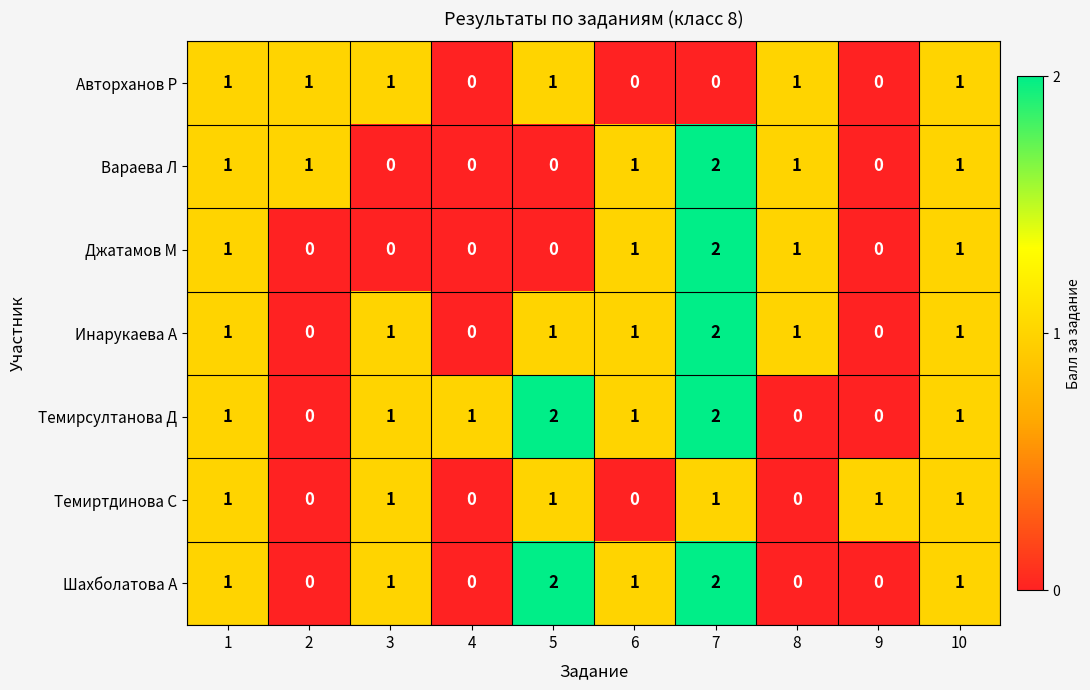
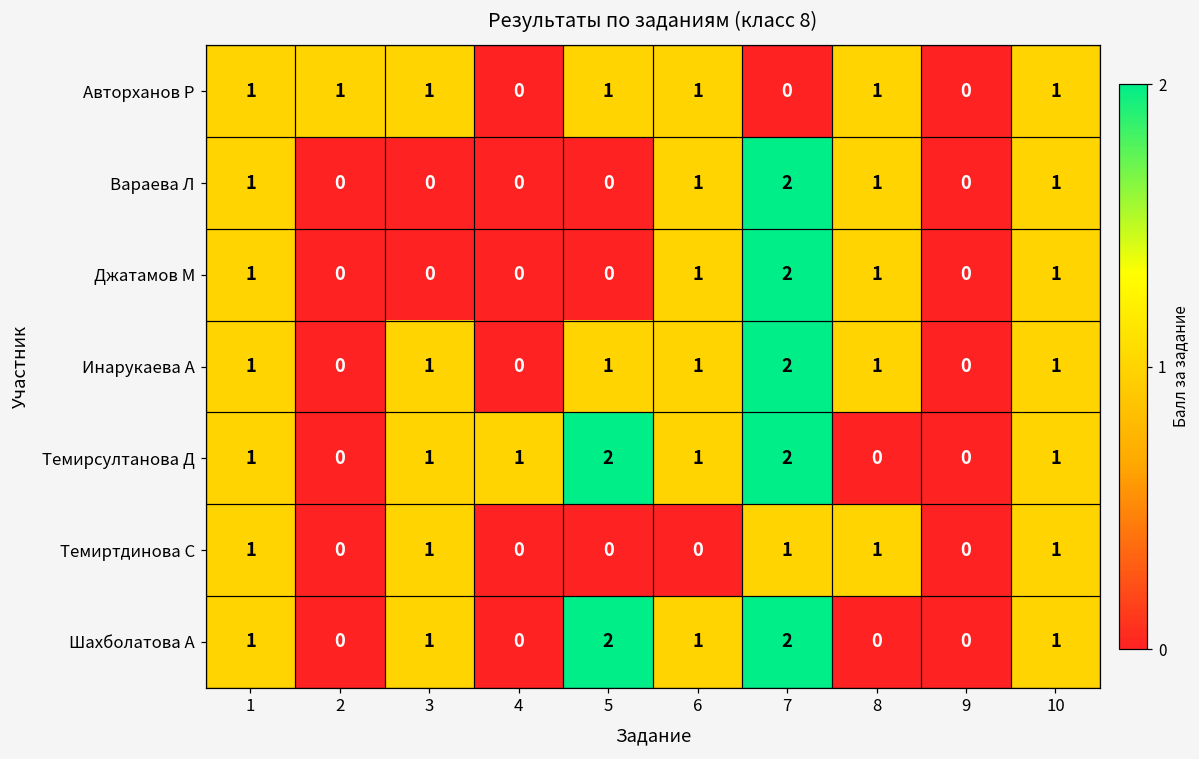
Авторханов Р, 6: 0 -> 1
Вараева Л, 2: 1 -> 0
Темиртдинова С, 5: 1 -> 0
Темиртдинова С, 8: 0 -> 1
Темиртдинова С, 9: 1 -> 0
